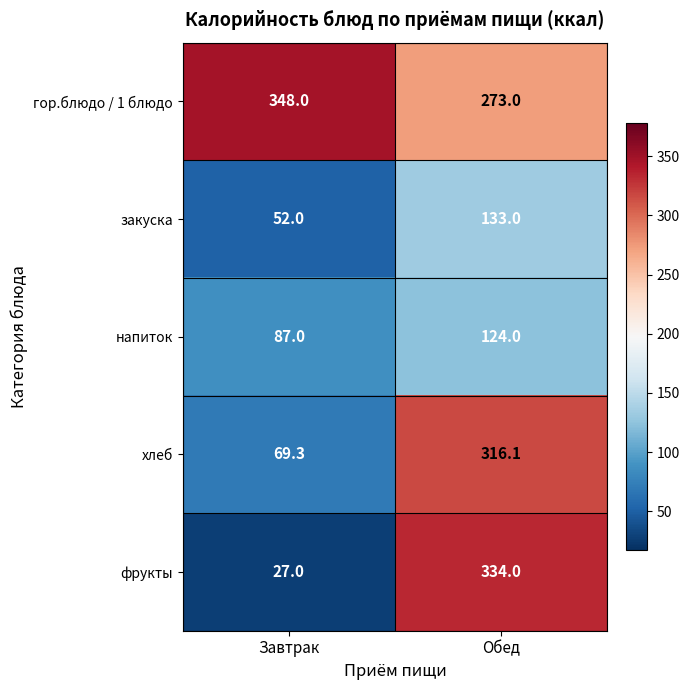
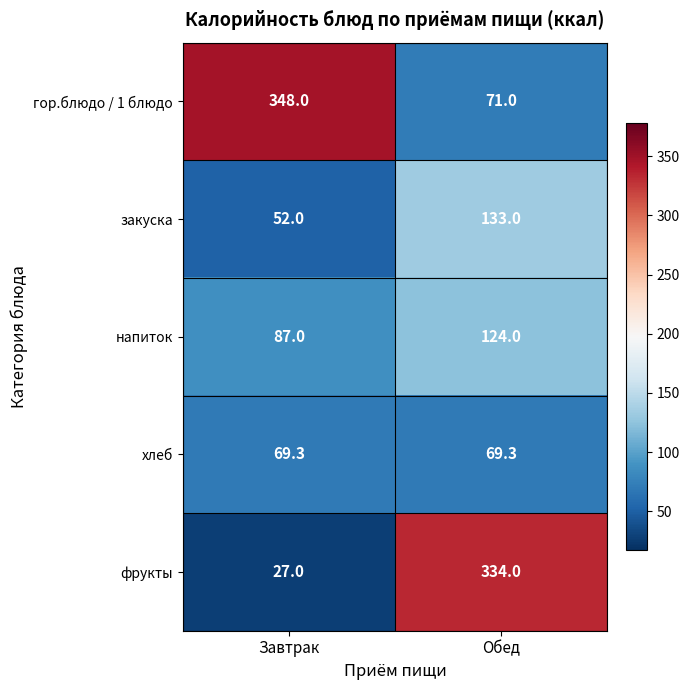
гор.блюдо / 1 блюдо, Обед: 273.0 -> 71.0
хлеб, Обед: 316.1 -> 69.3
